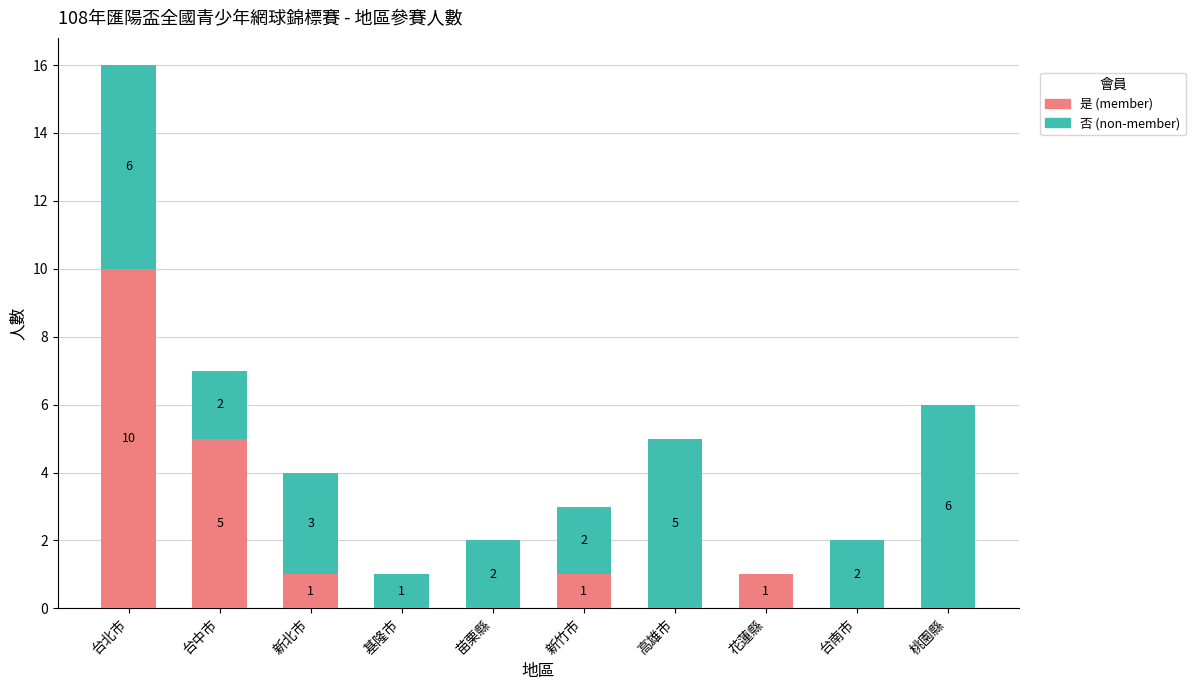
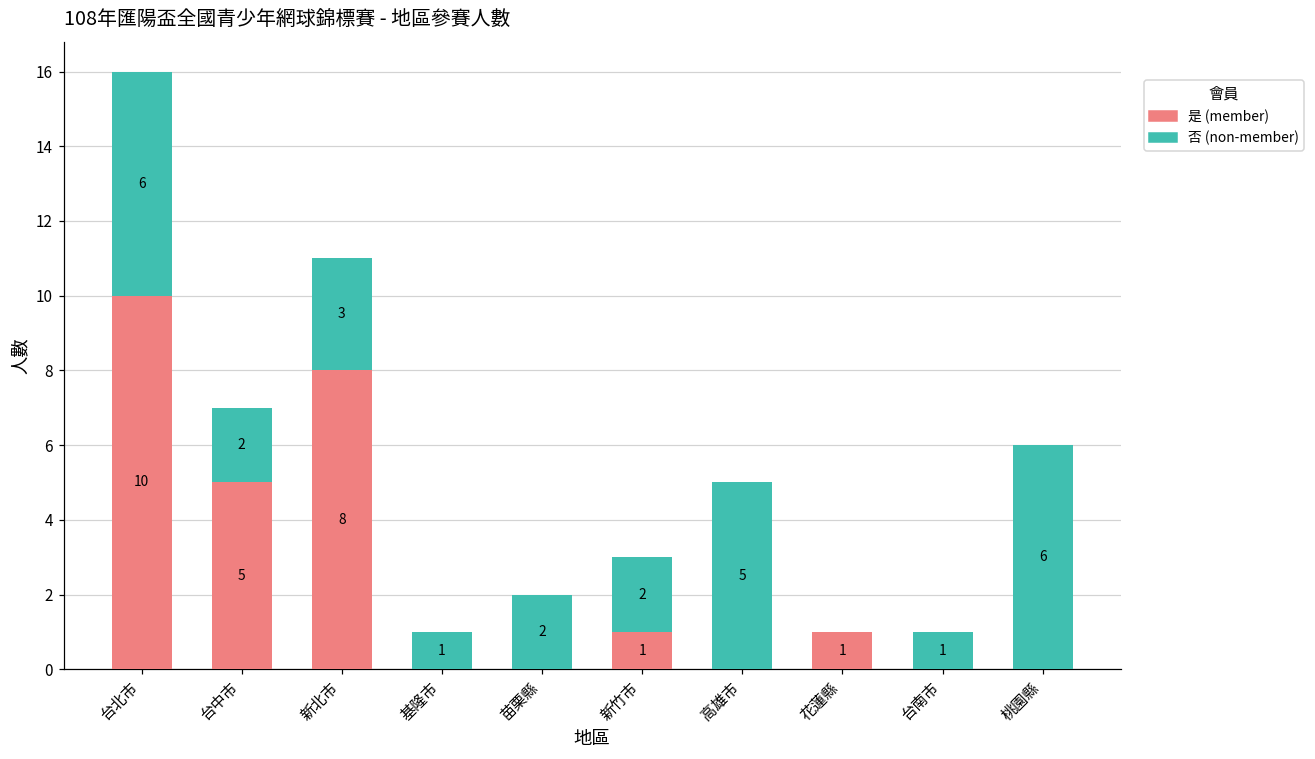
是 (member), 新北市: 1 -> 8
否 (non-member), 台南市: 2 -> 1
